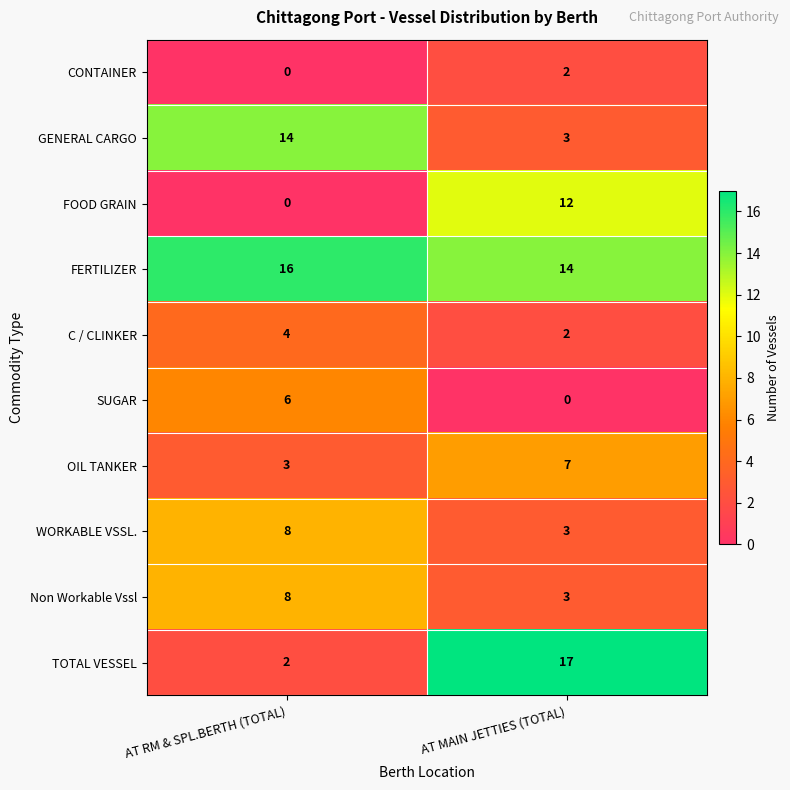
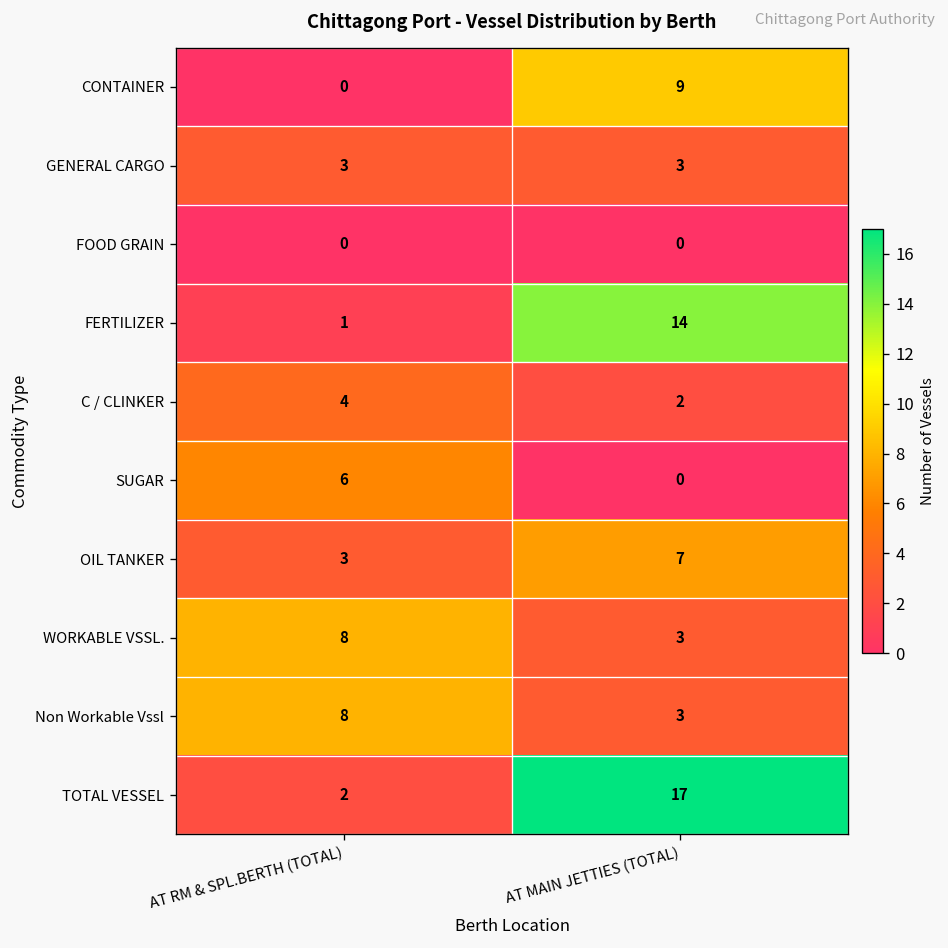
CONTAINER, AT MAIN JETTIES (TOTAL): 2 -> 9
GENERAL CARGO, AT RM & SPL.BERTH (TOTAL): 14 -> 3
FOOD GRAIN, AT MAIN JETTIES (TOTAL): 12 -> 0
FERTILIZER, AT RM & SPL.BERTH (TOTAL): 16 -> 1
